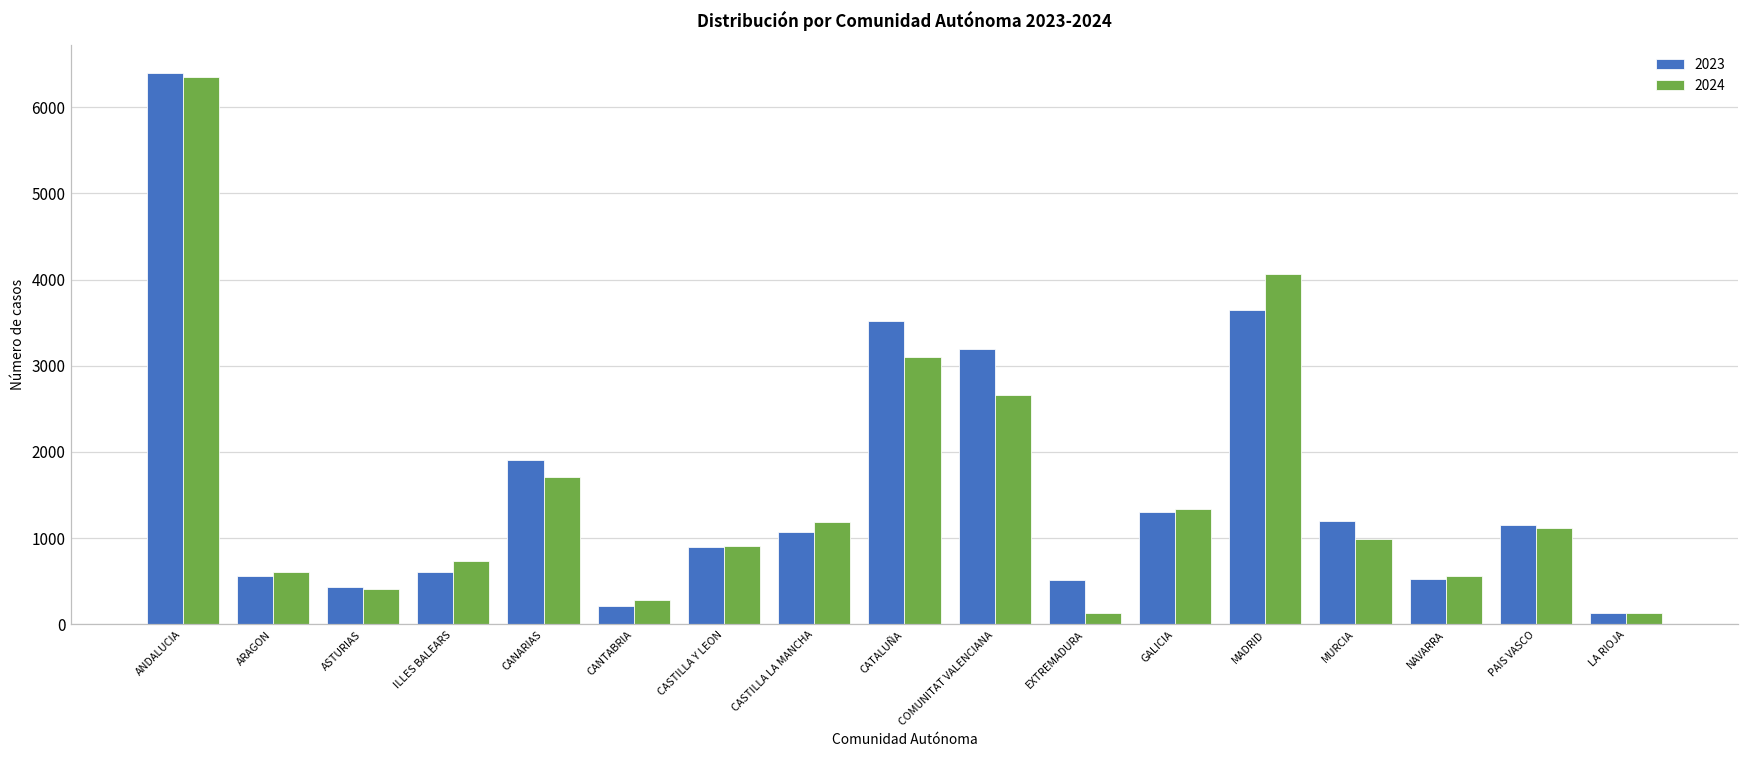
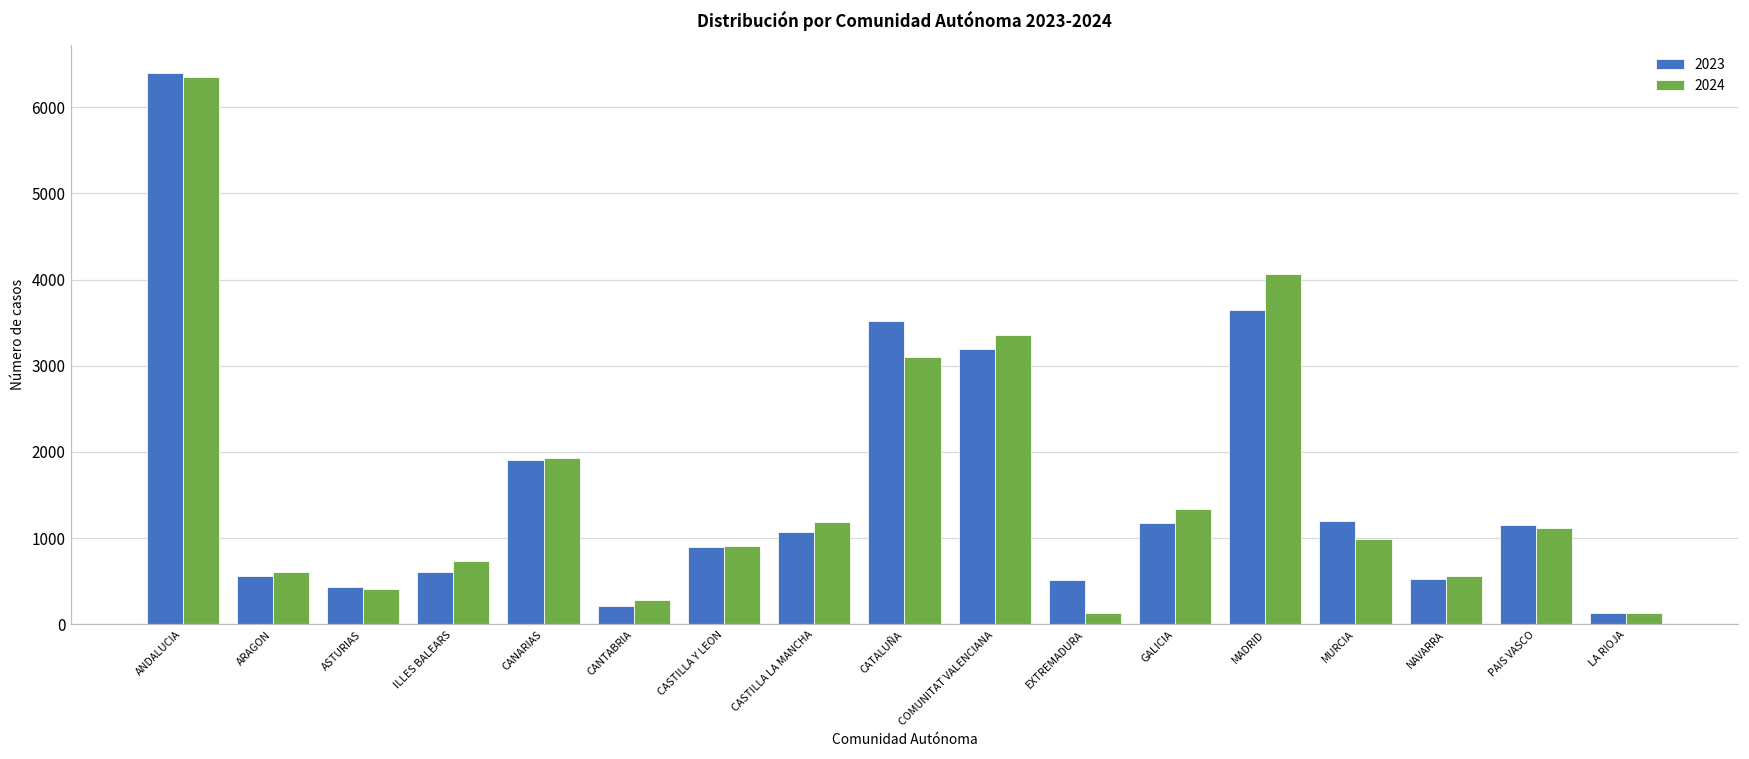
2024, CANARIAS: 1700 -> 1900
2024, COMUNITAT VALENCIANA: 2700 -> 3400
2023, GALICIA: 1300 -> 1200
